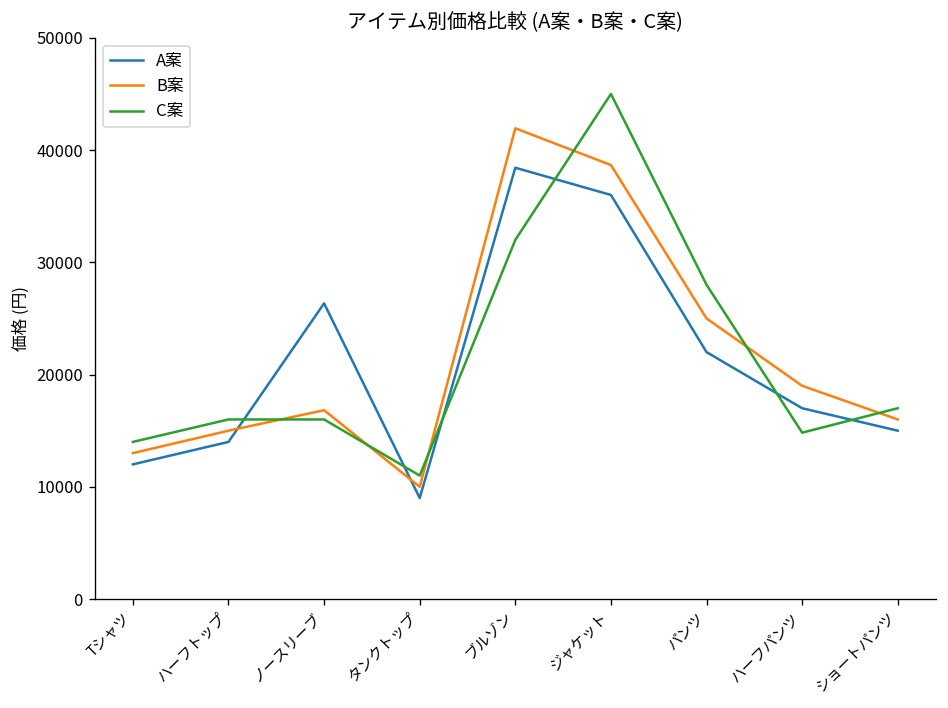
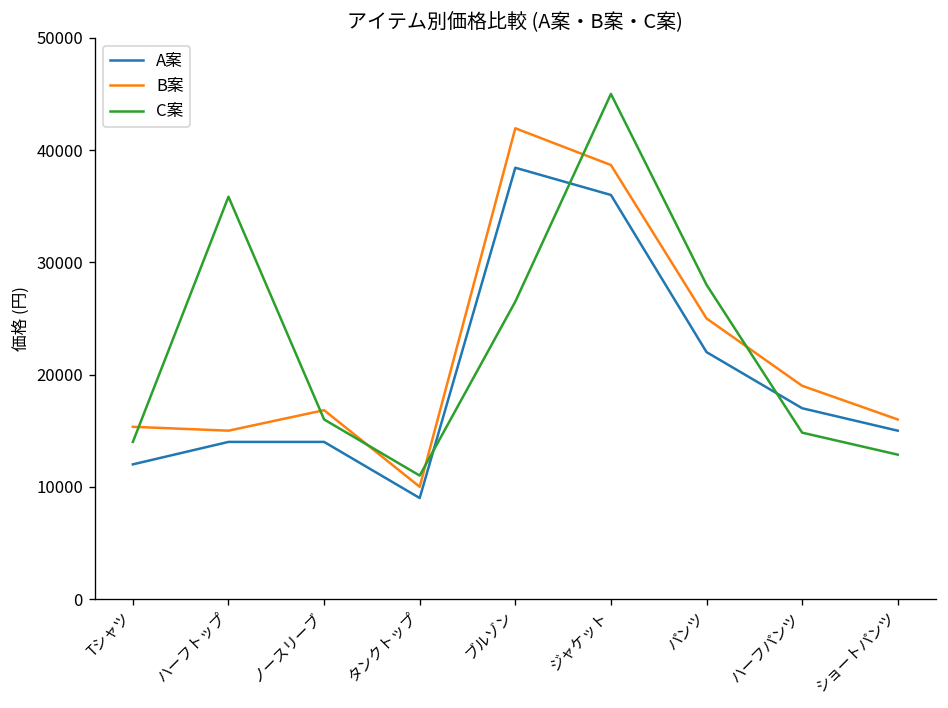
B案, Tシャツ: 13000 -> 15000
C案, ハーフトップ: 16000 -> 36000
A案, ノースリーブ: 26000 -> 14000
C案, ブルゾン: 32000 -> 26000
C案, ショートパンツ: 17000 -> 13000
